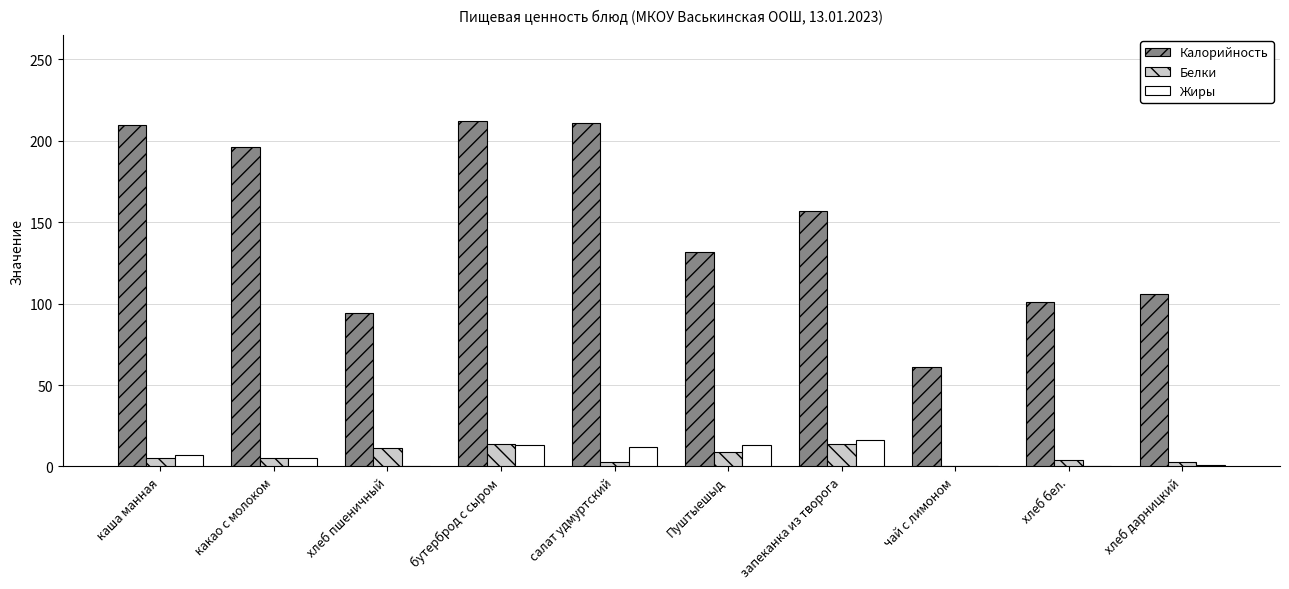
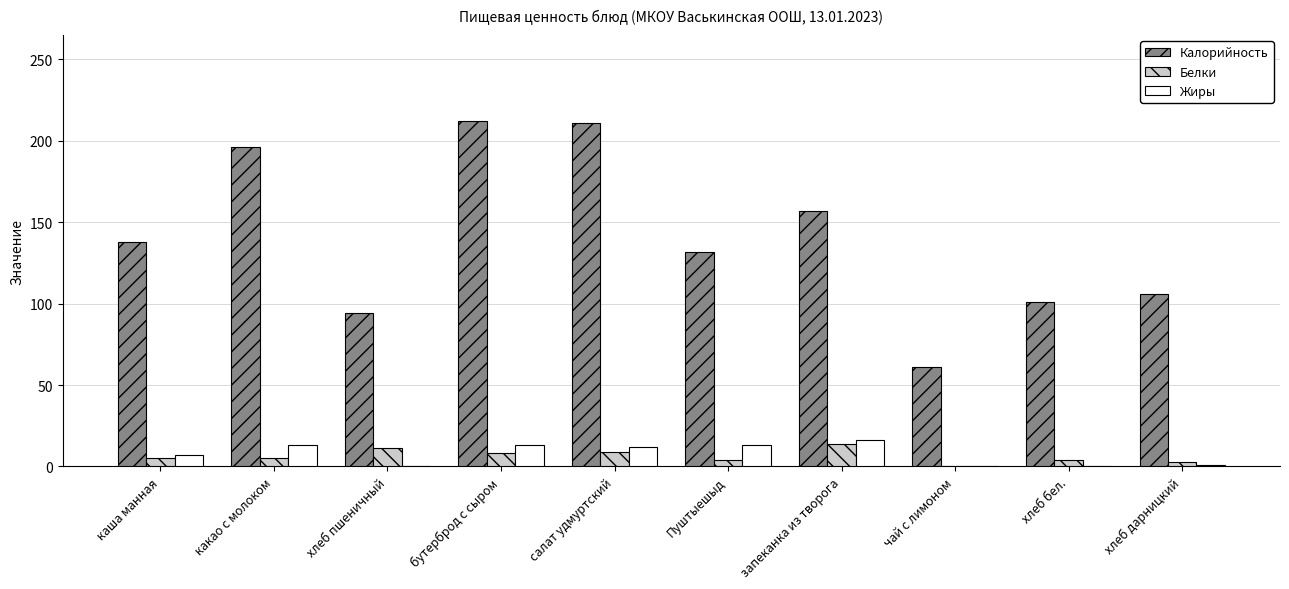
Калорийность, каша манная: 210 -> 138
Жиры, какао с молоком: 5 -> 13
Белки, бутерброд с сыром: 14 -> 8
Белки, салат удмуртский: 3 -> 9
Белки, Пуштыешыд: 9 -> 4
